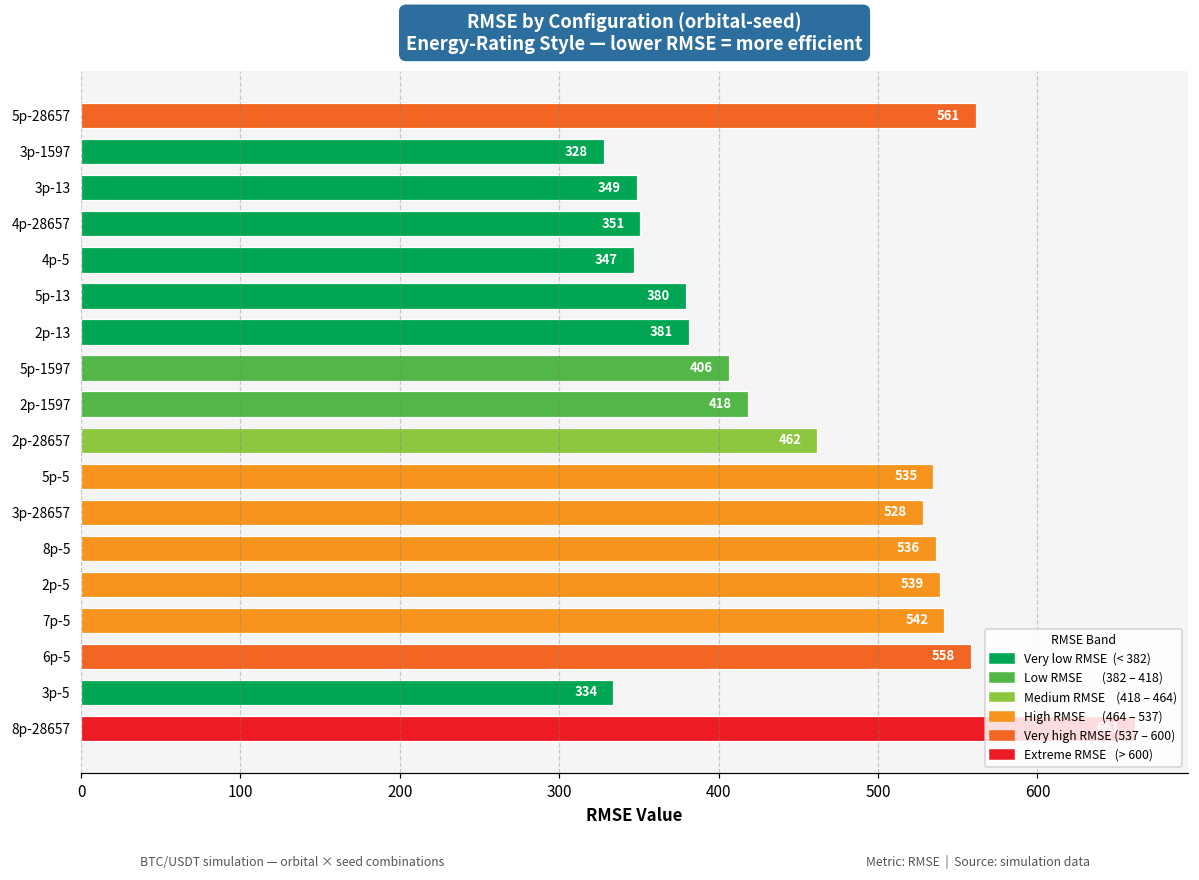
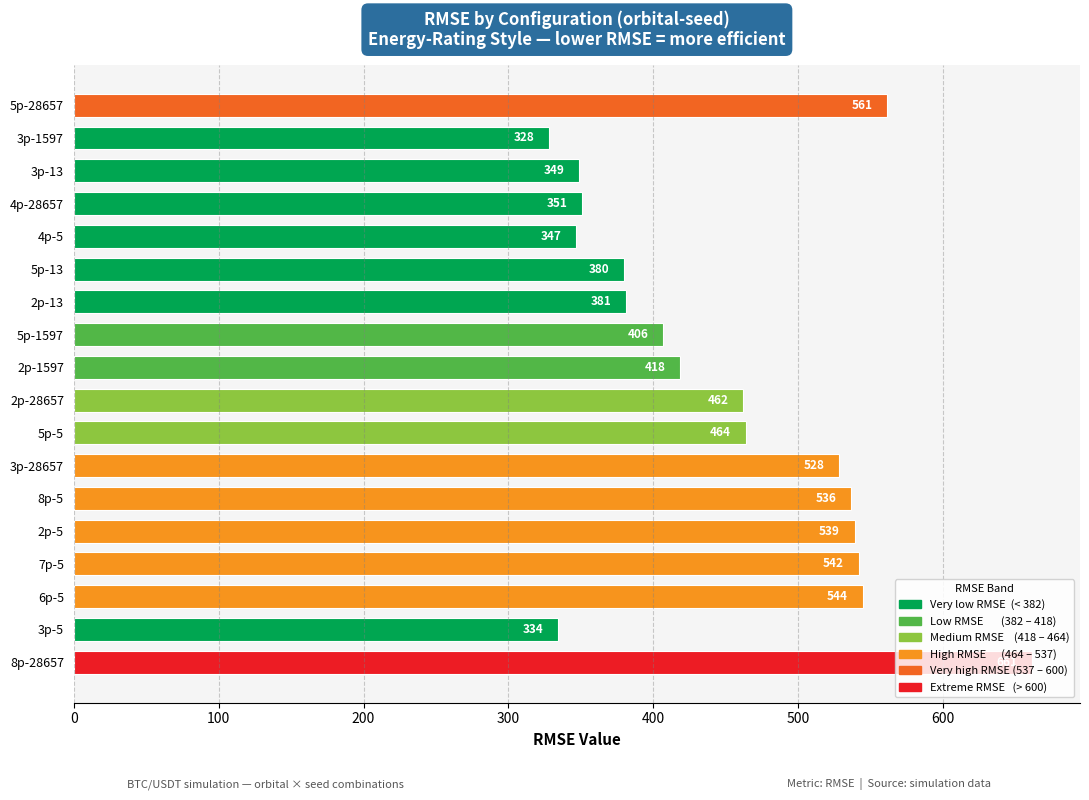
5p-5: 535 -> 464
6p-5: 558 -> 544
